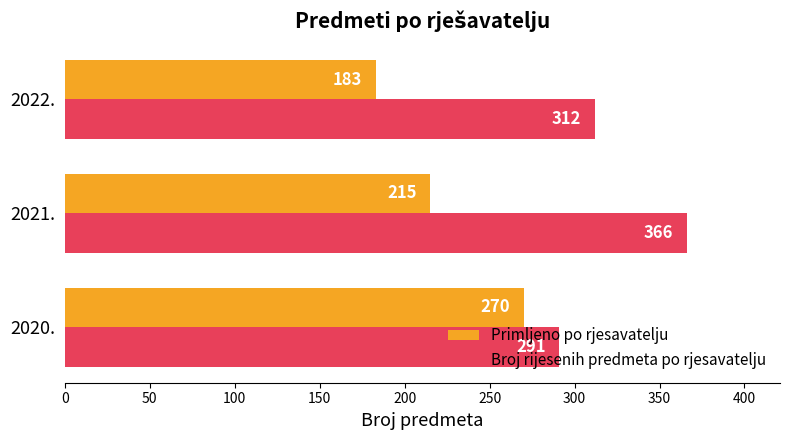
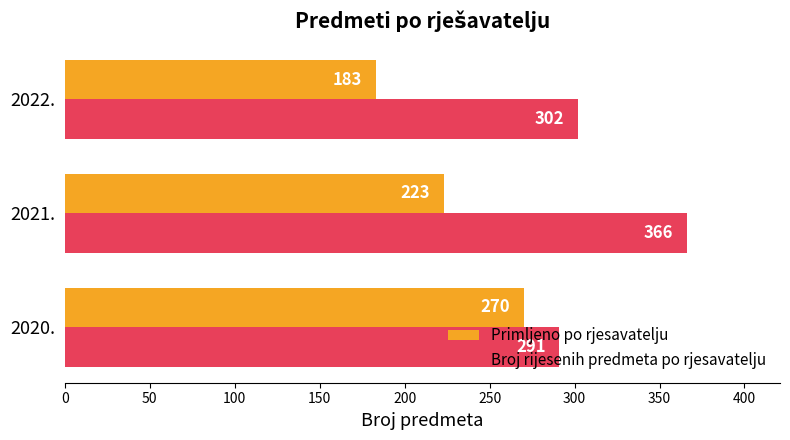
Broj rijesenih predmeta po rjesavatelju, 2022.: 312 -> 302
Primljeno po rjesavatelju, 2021.: 215 -> 223
